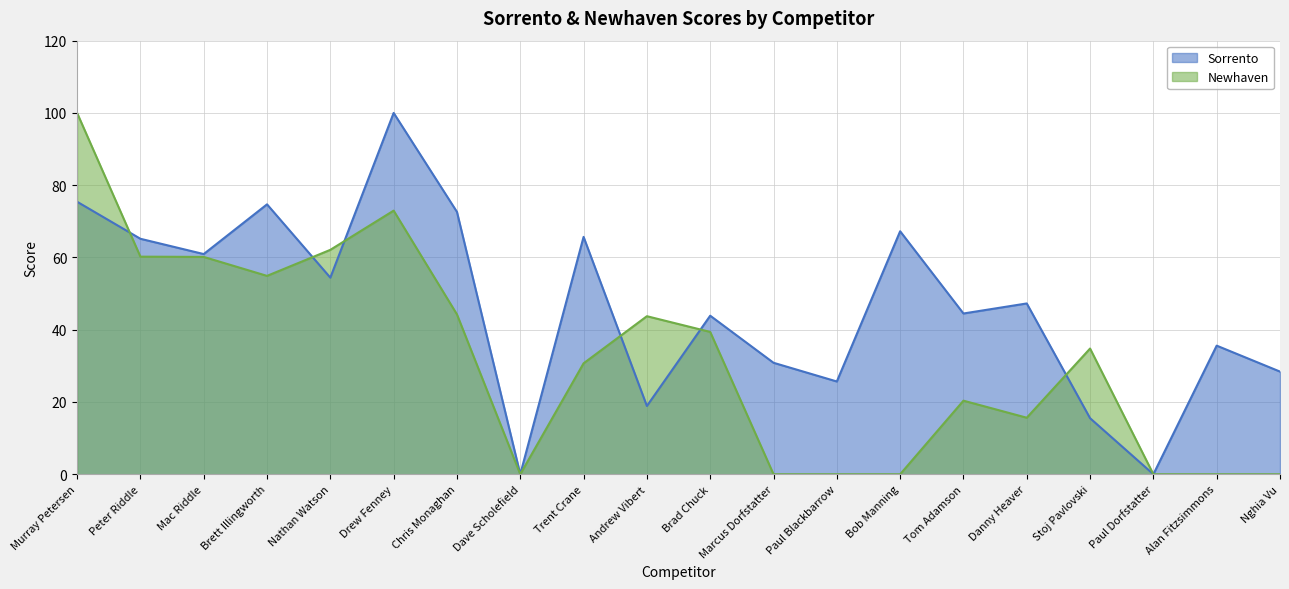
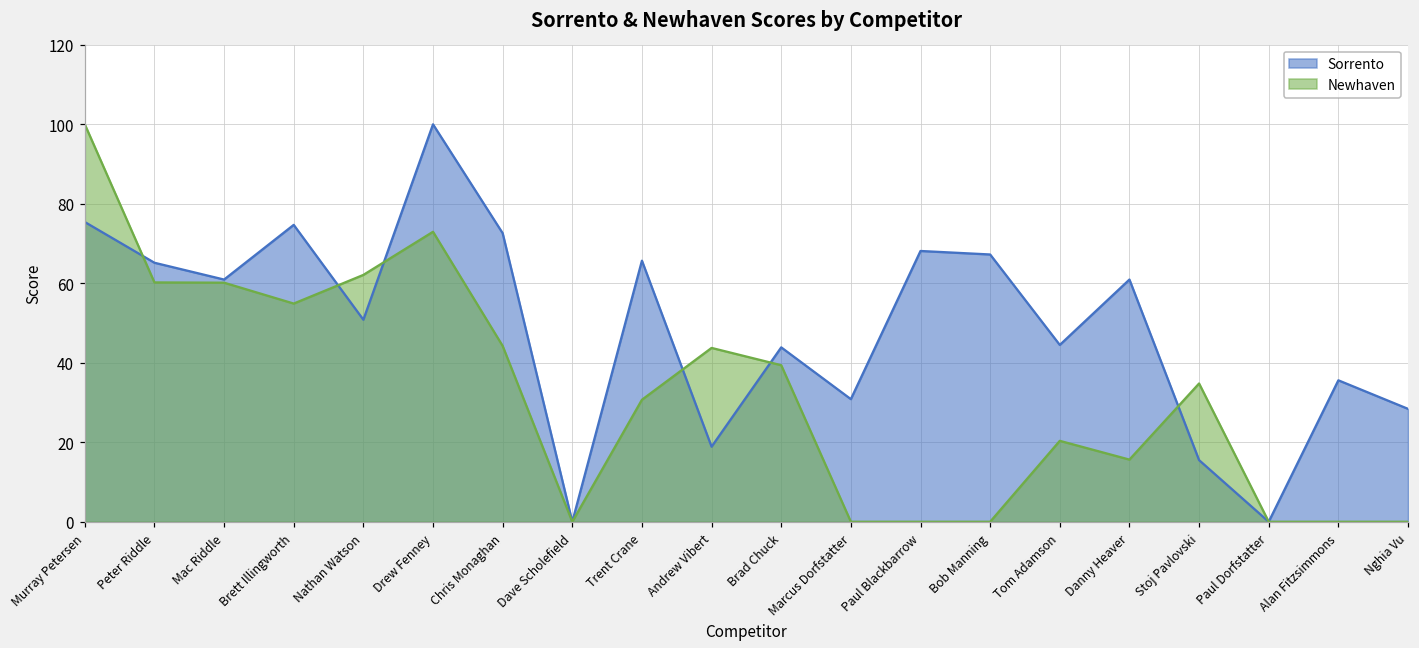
Sorrento, Nathan Watson: 54 -> 51
Sorrento, Paul Blackbarrow: 26 -> 68
Sorrento, Danny Heaver: 47 -> 61
